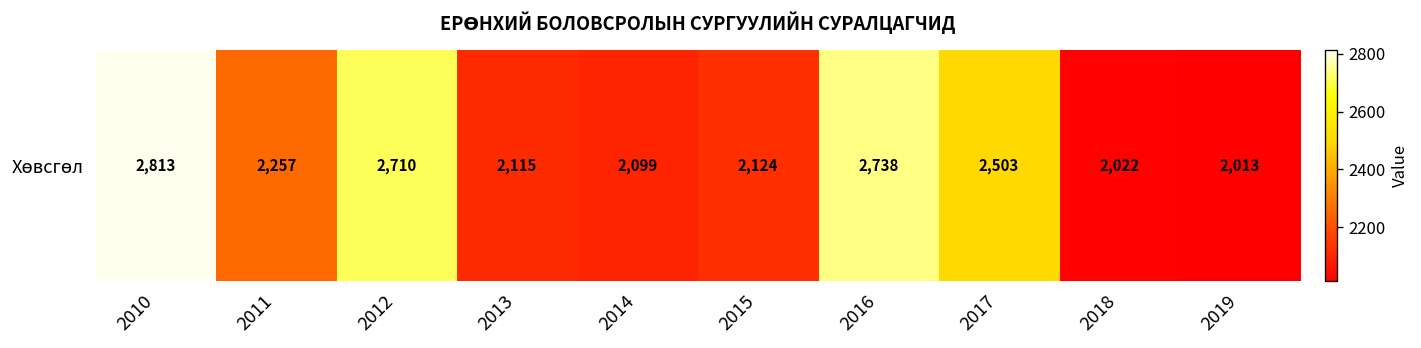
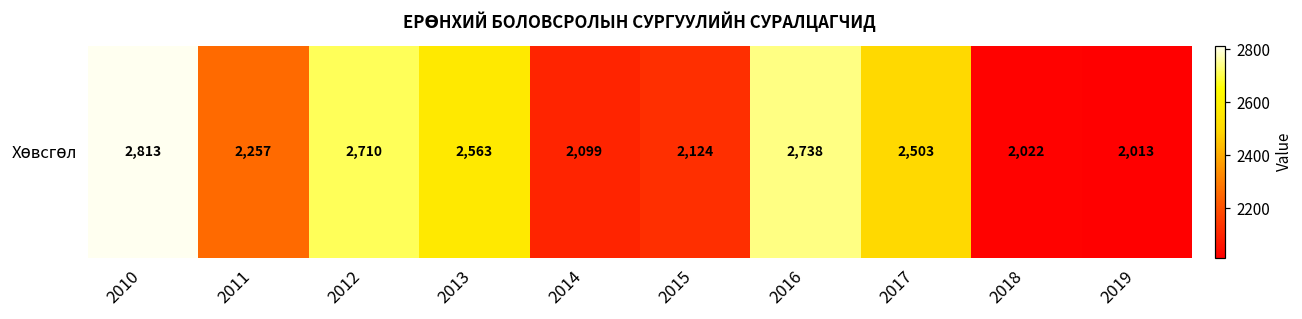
Хөвсгөл, 2013: 2,115 -> 2,563
